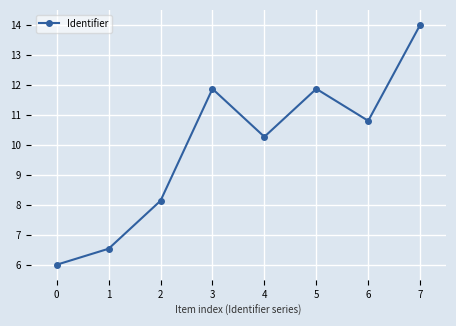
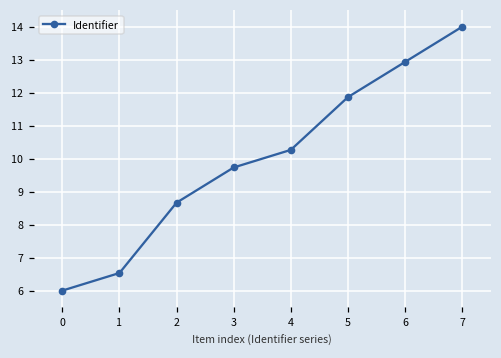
2: 8.1 -> 8.7
3: 11.9 -> 9.7
6: 10.8 -> 12.9
